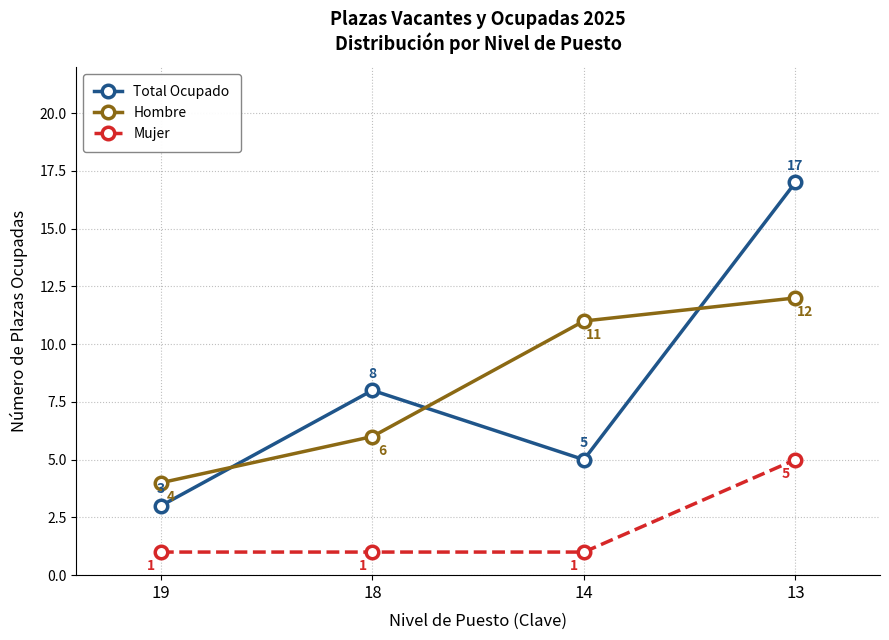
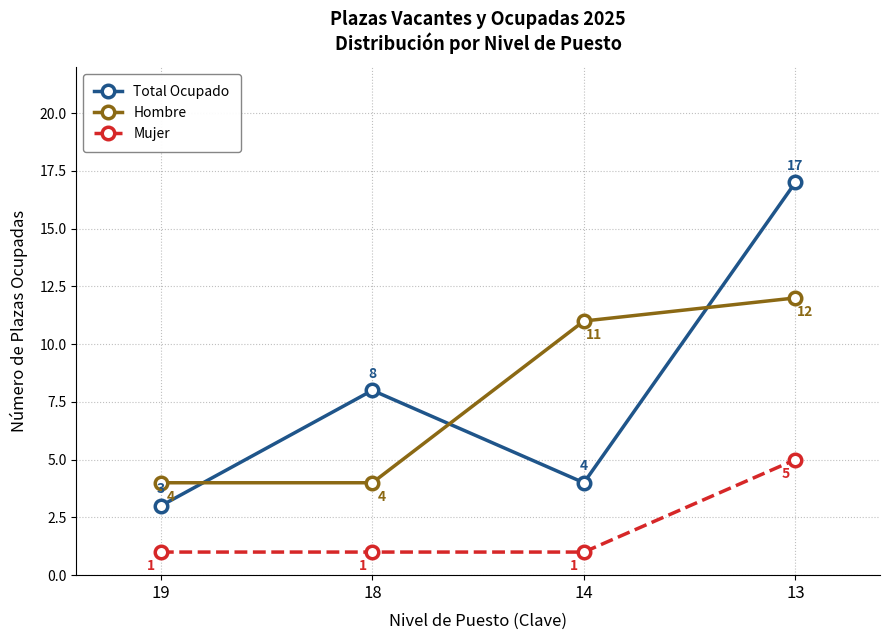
Hombre, 18: 6 -> 4
Total Ocupado, 14: 5 -> 4
